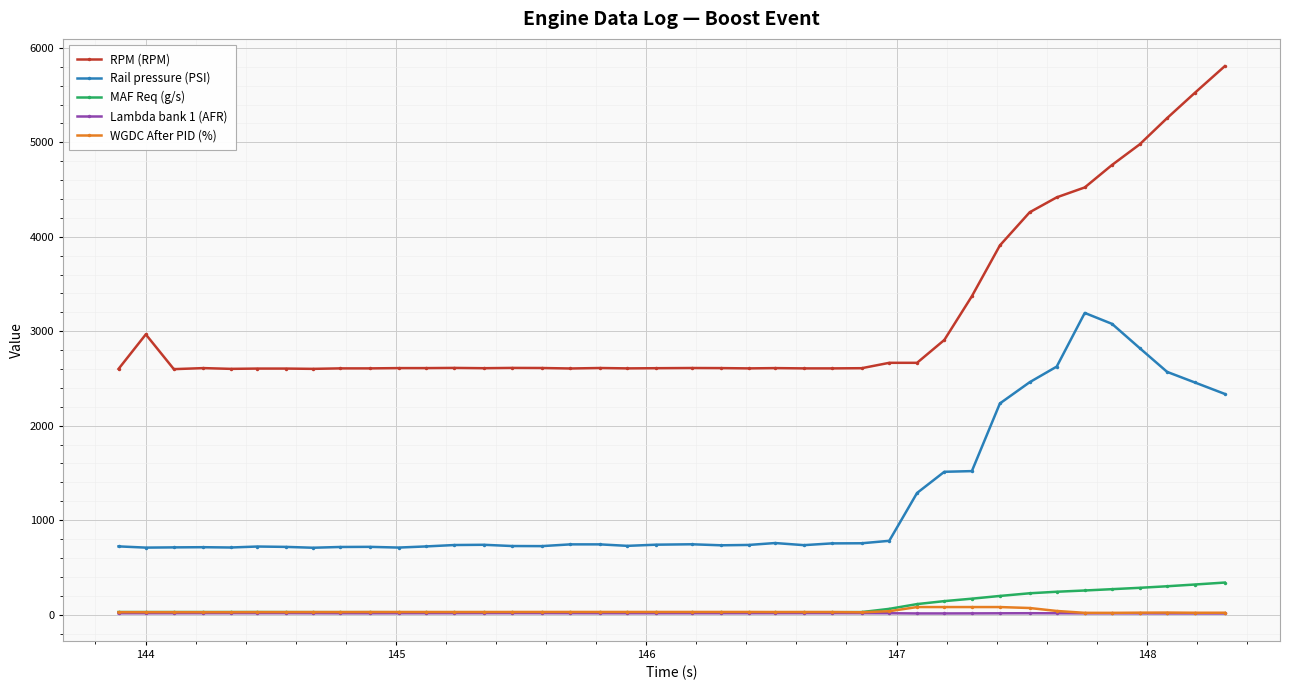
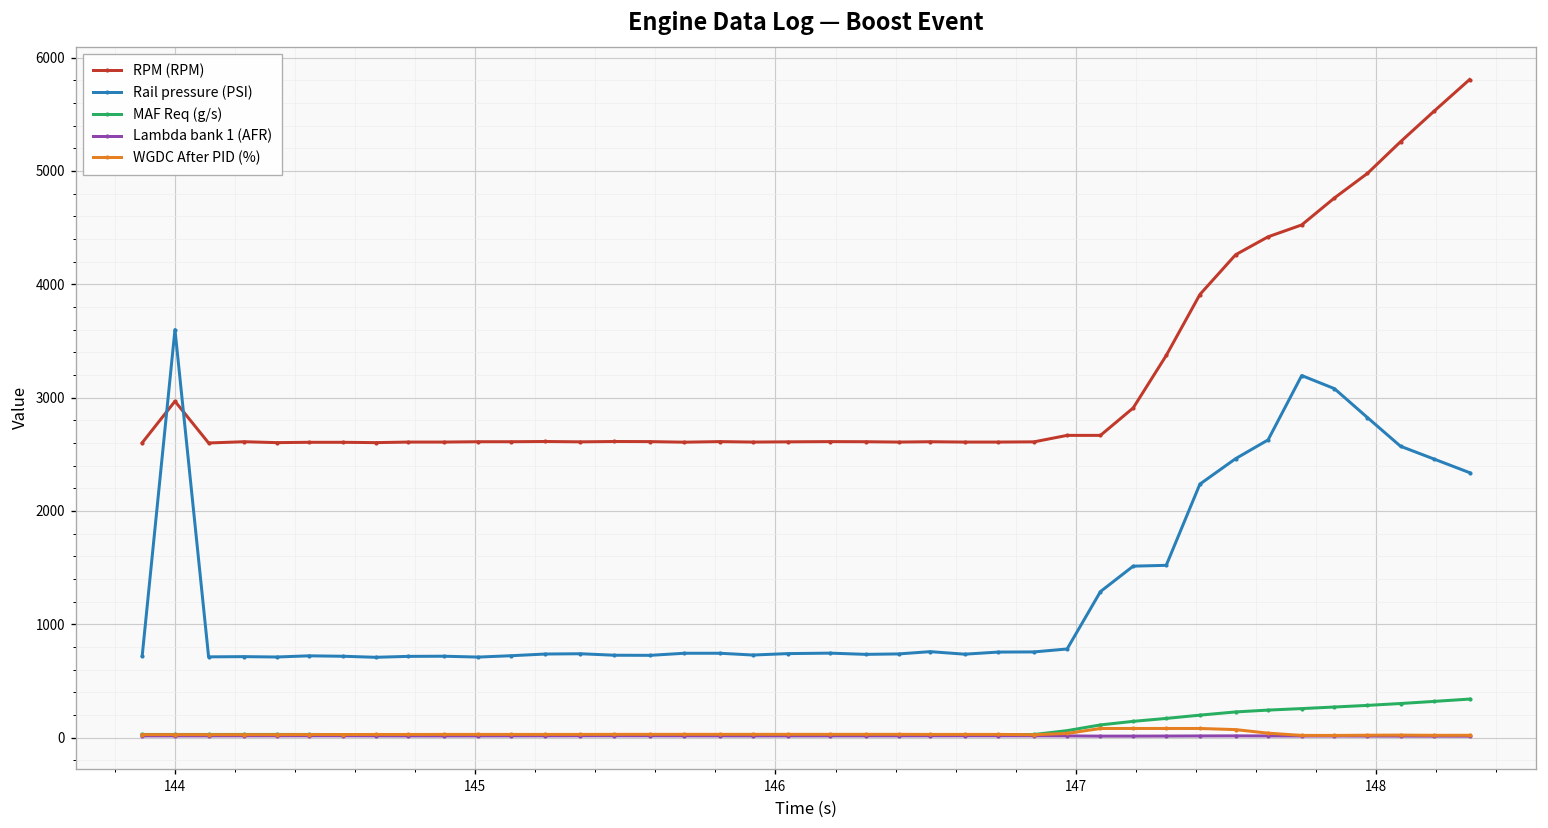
Rail pressure (PSI), 144: 700 -> 3600
